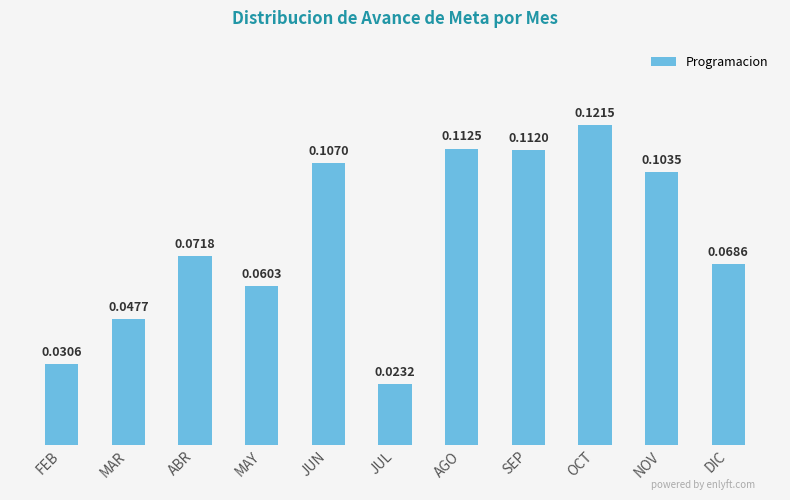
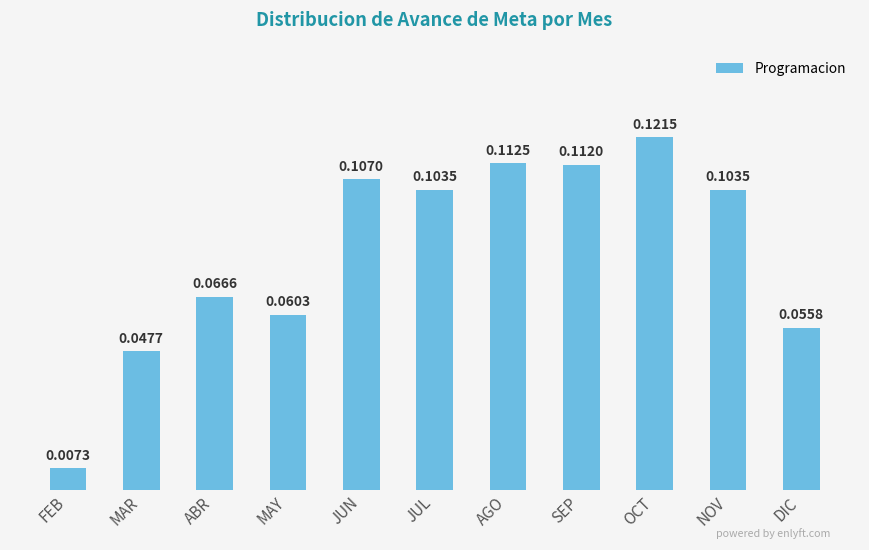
FEB: 0.0306 -> 0.0073
ABR: 0.0718 -> 0.0666
JUL: 0.0232 -> 0.1035
DIC: 0.0686 -> 0.0558
